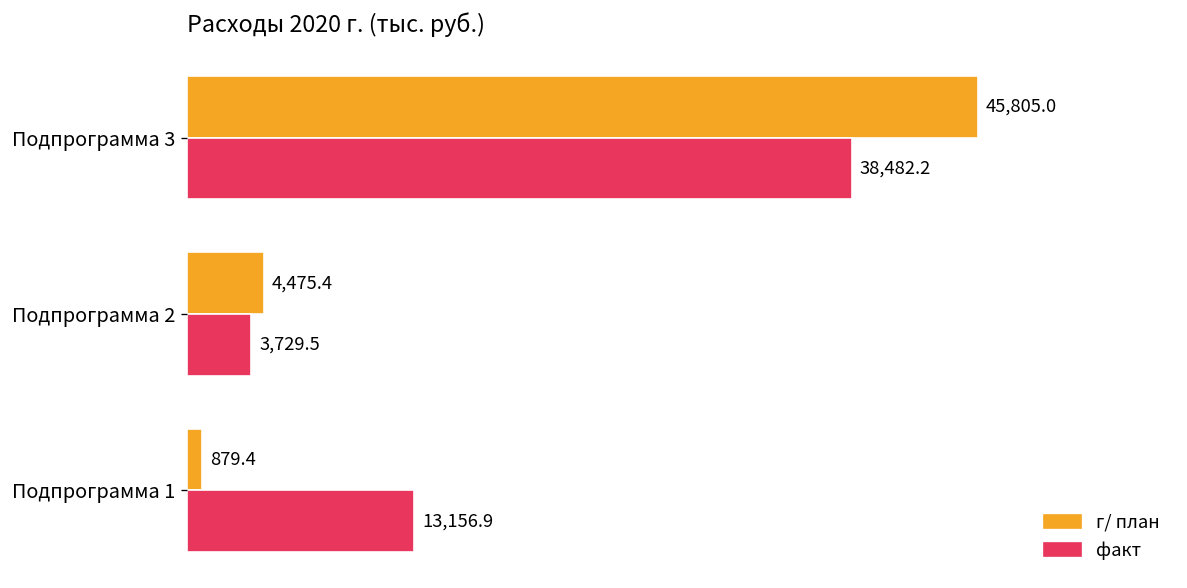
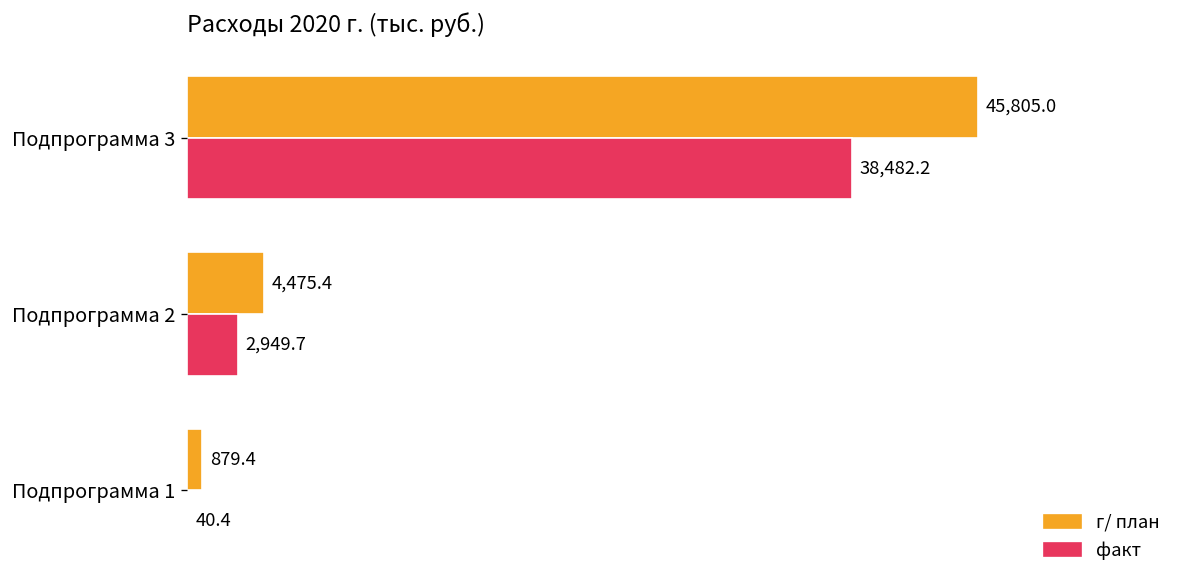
факт, Подпрограмма 2: 3,729.5 -> 2,949.7
факт, Подпрограмма 1: 13,156.9 -> 40.4
